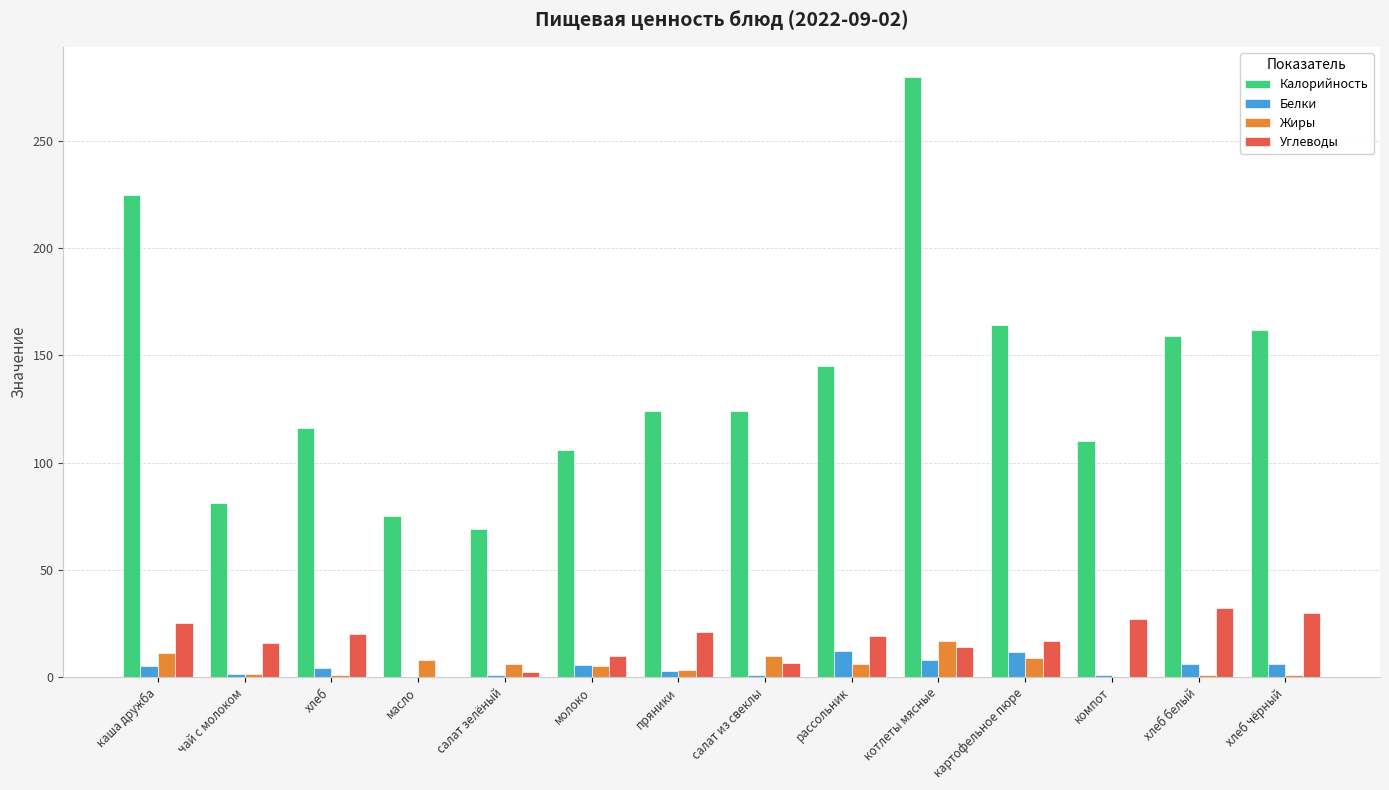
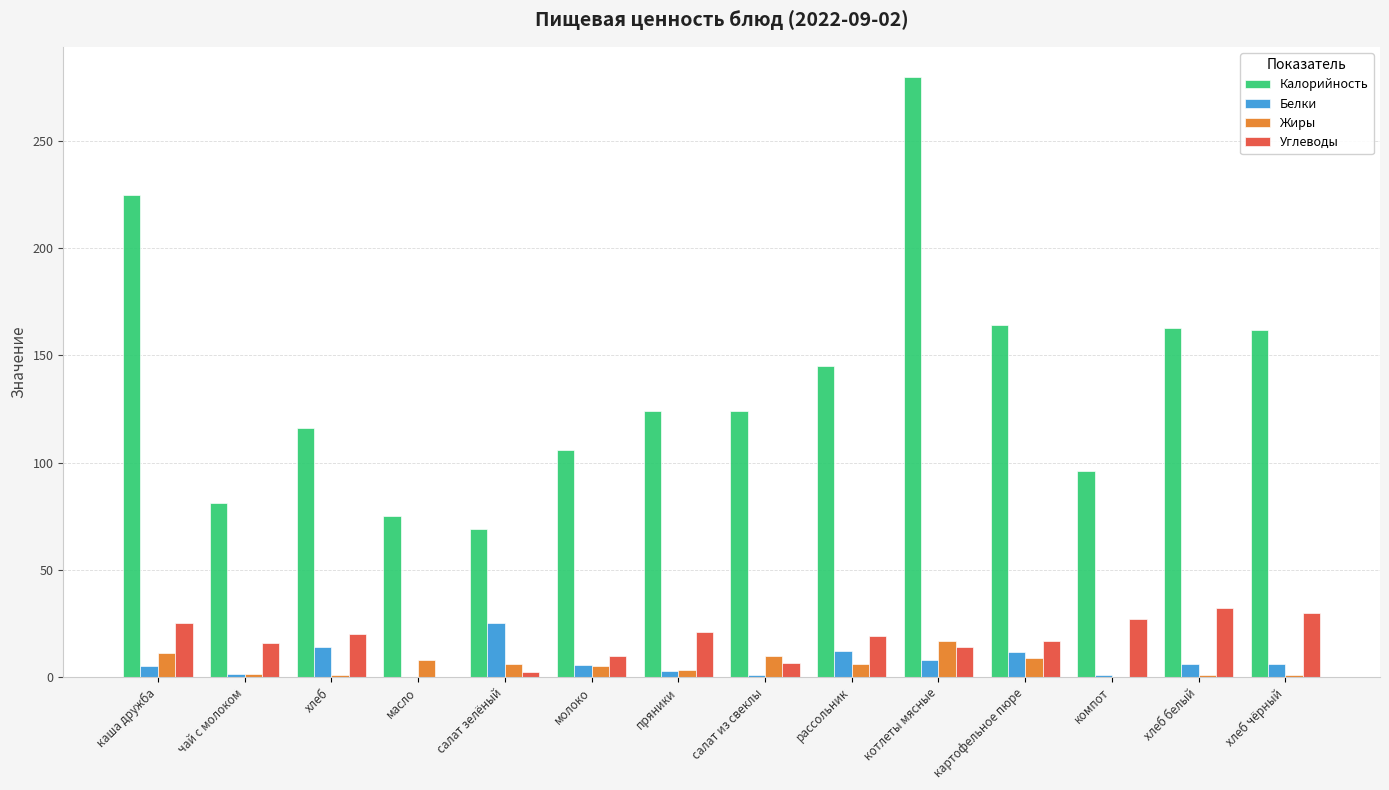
Белки, хлеб: 4 -> 14
Белки, салат зелёный: 1 -> 25
Калорийность, компот: 110 -> 96
Калорийность, хлеб белый: 159 -> 163
